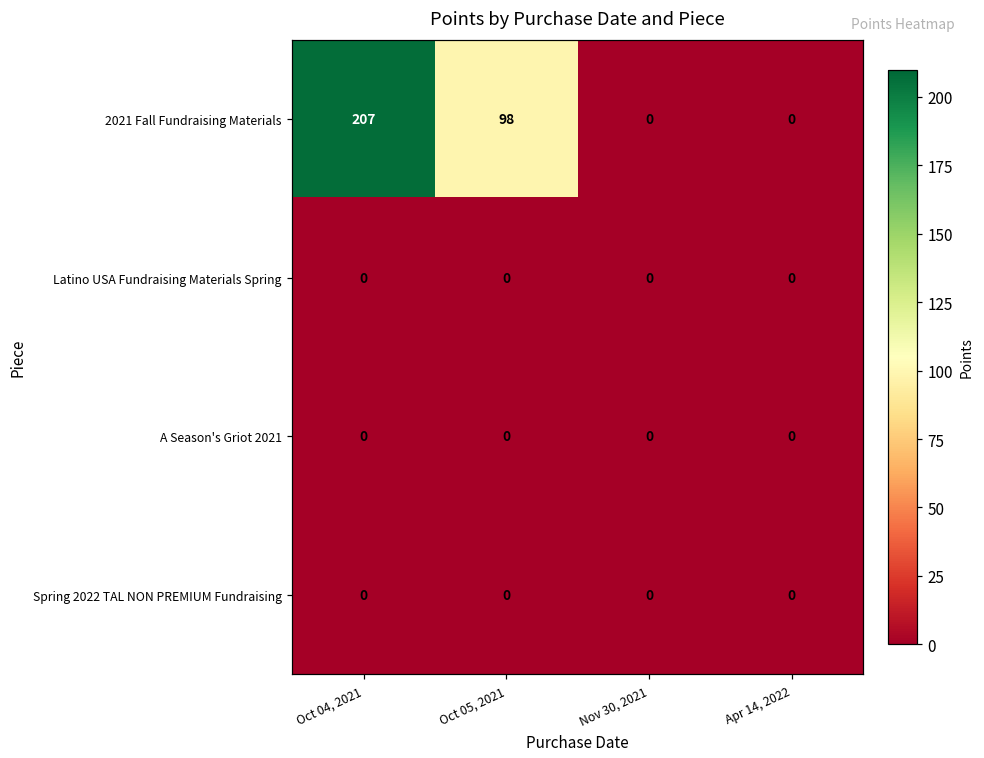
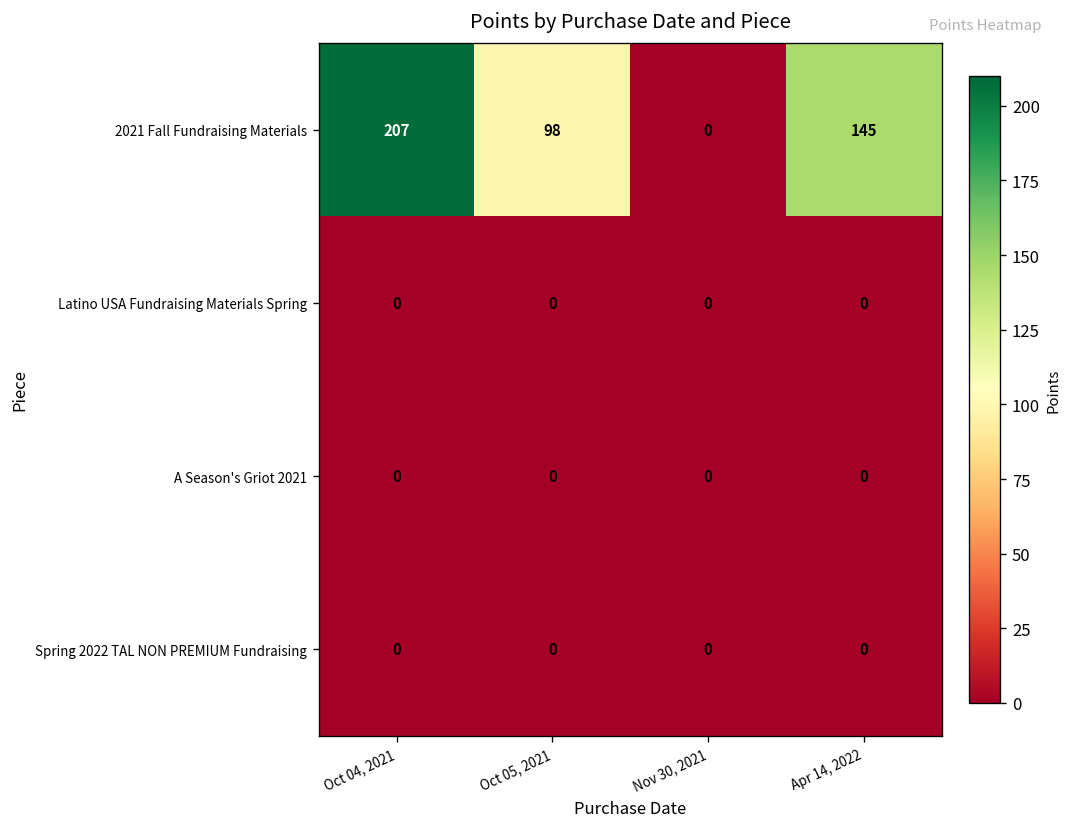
2021 Fall Fundraising Materials, Apr 14, 2022: 0 -> 145
